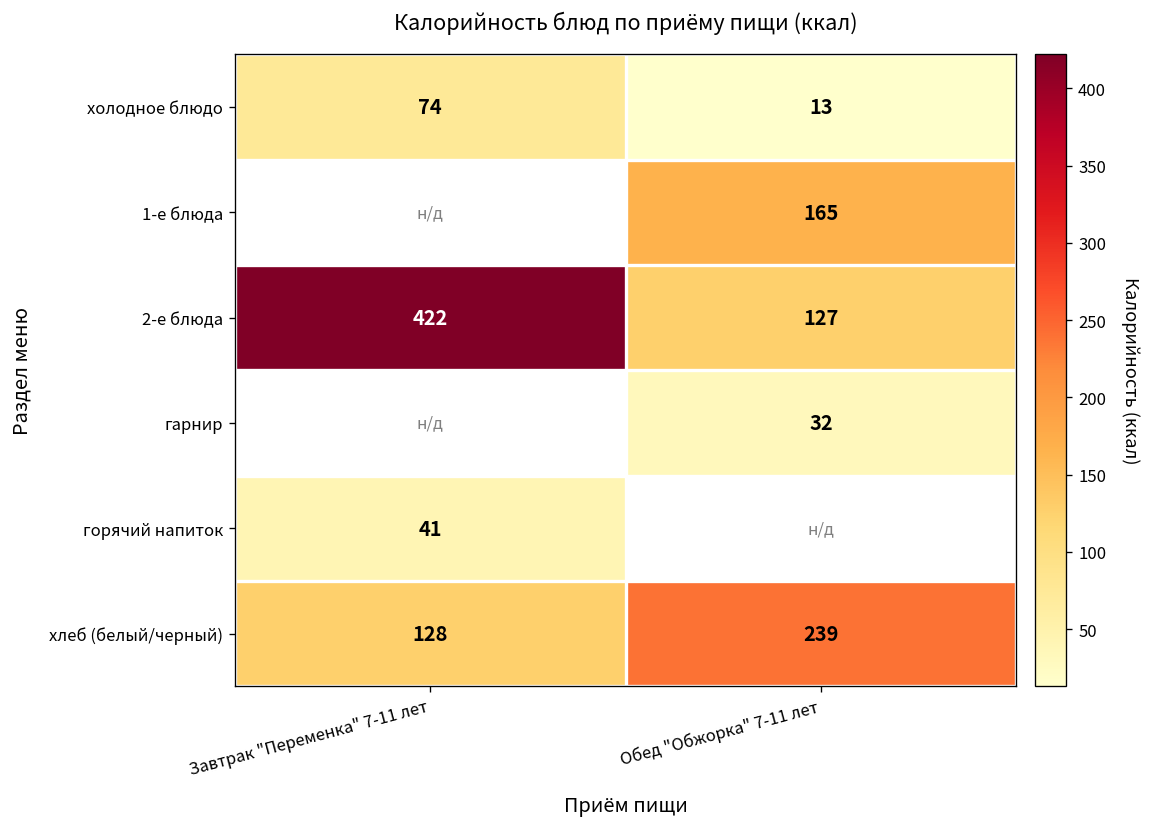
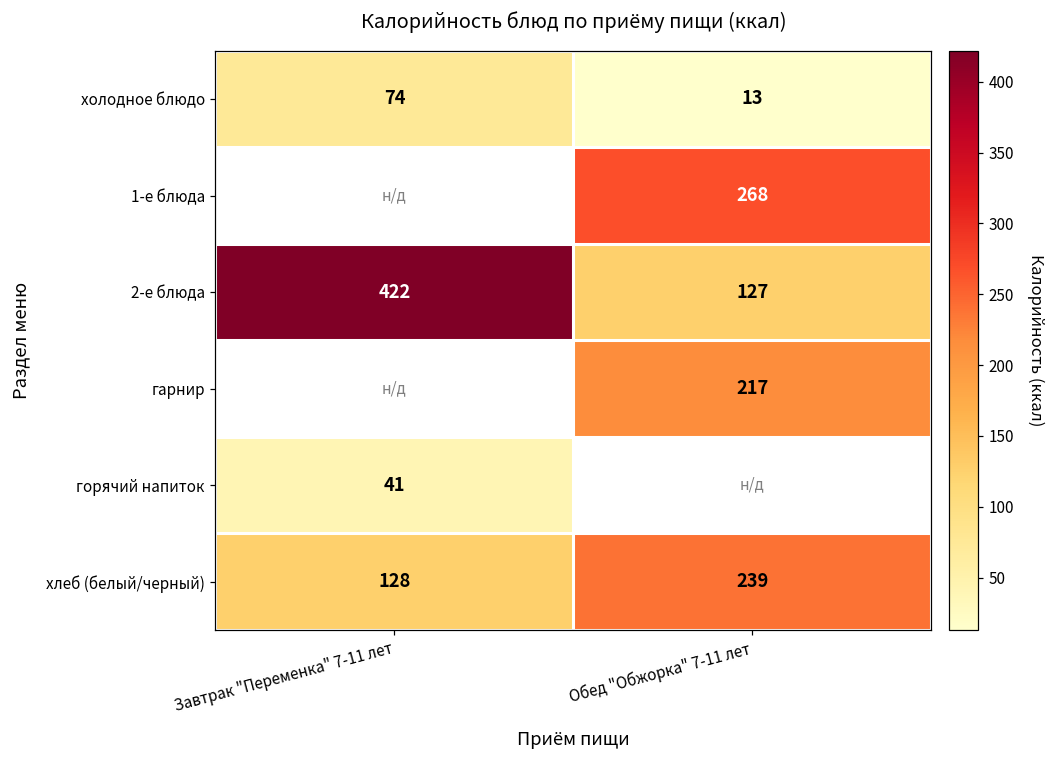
1-е блюда, Обед "Обжорка" 7-11 лет: 165 -> 268
гарнир, Обед "Обжорка" 7-11 лет: 32 -> 217
